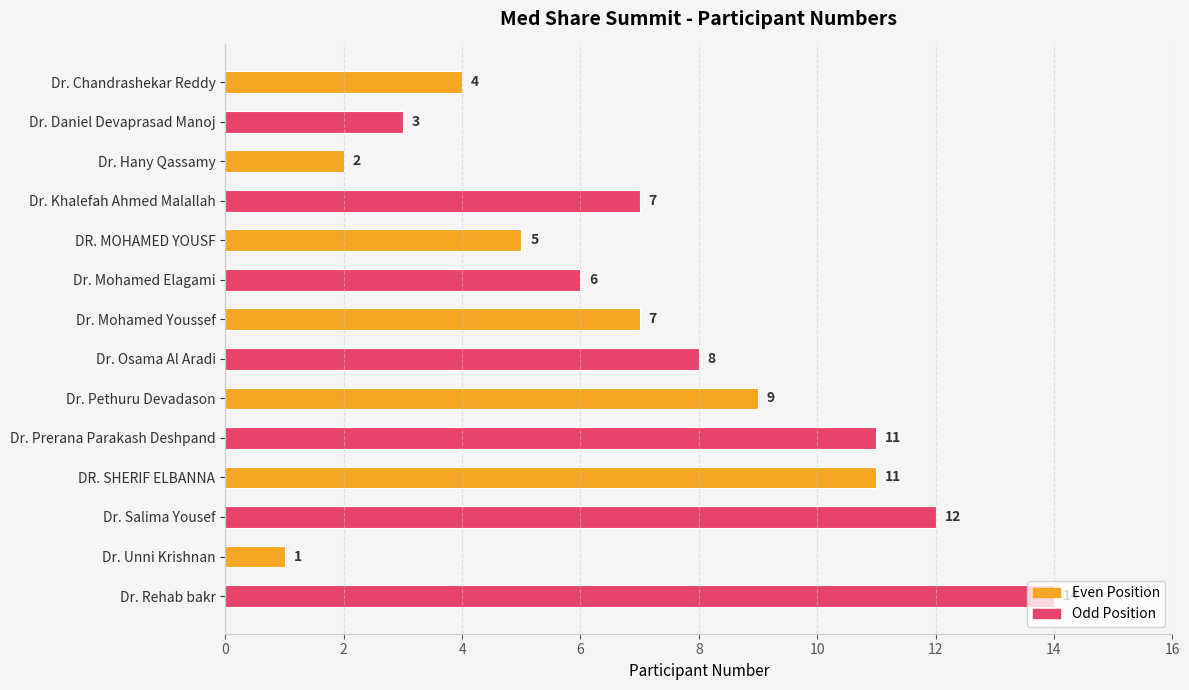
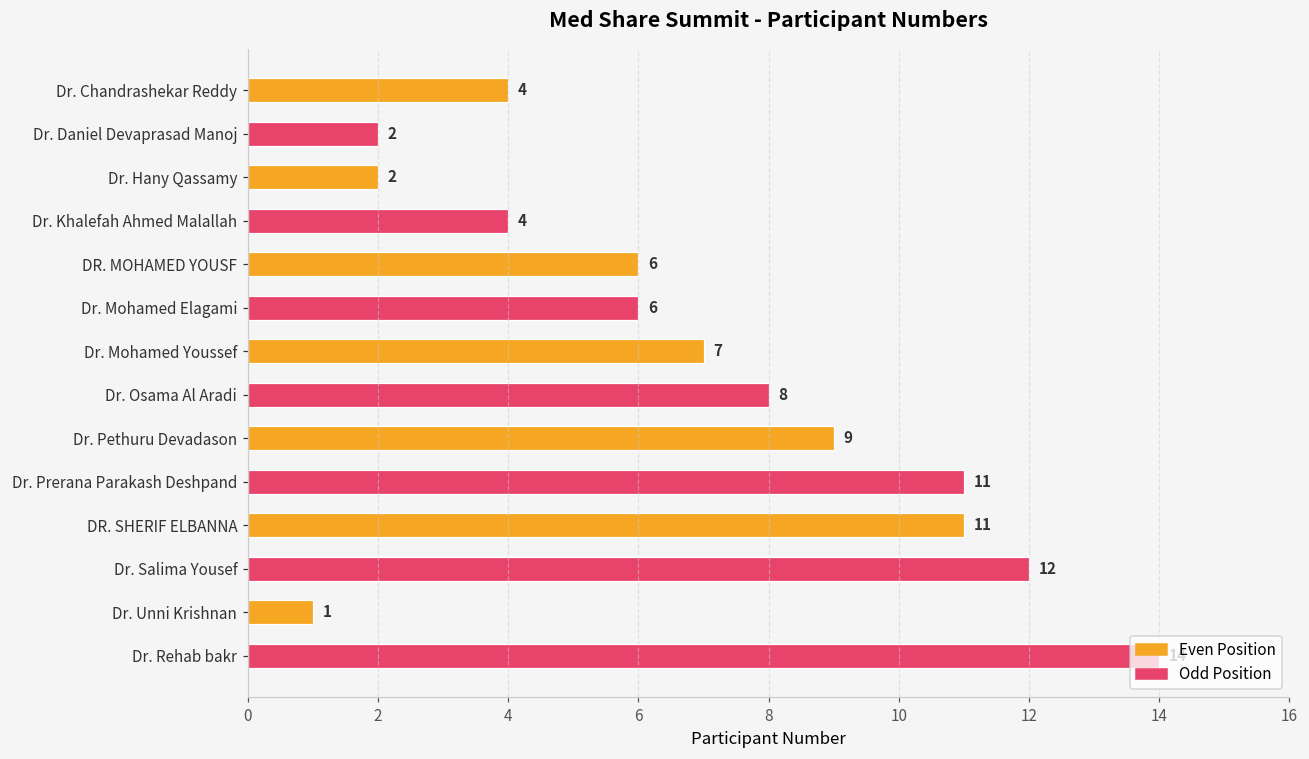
Dr. Daniel Devaprasad Manoj: 3 -> 2
Dr. Khalefah Ahmed Malallah: 7 -> 4
DR. MOHAMED YOUSF: 5 -> 6
